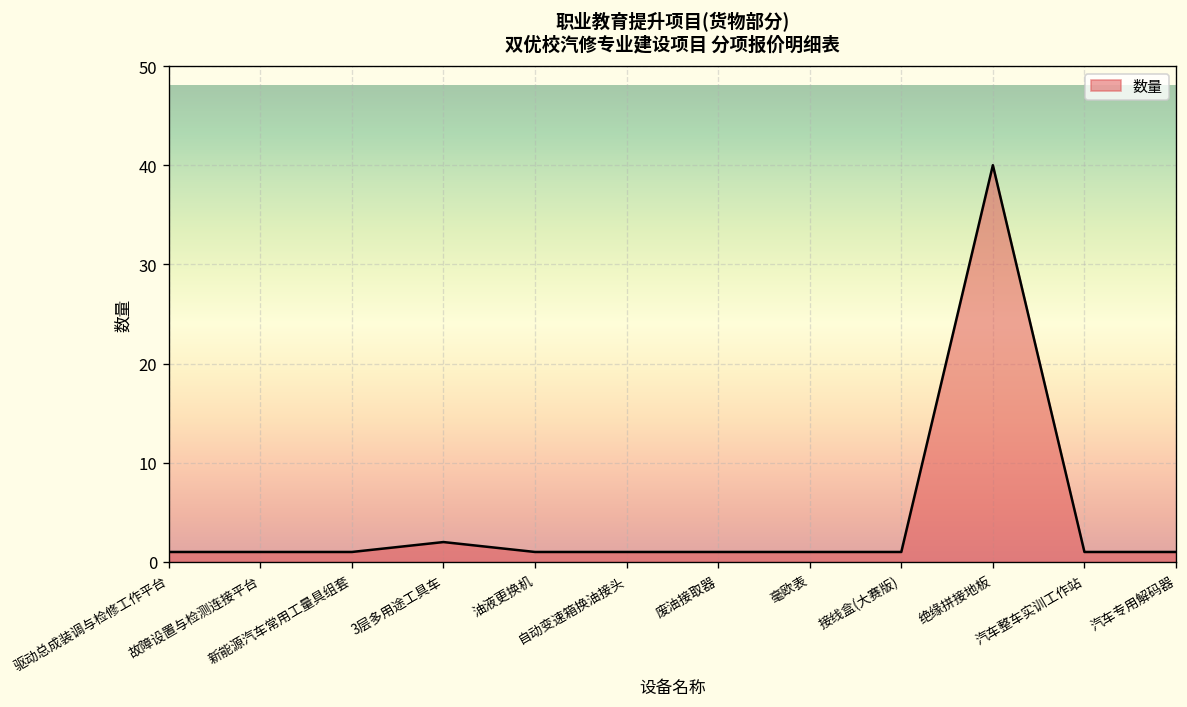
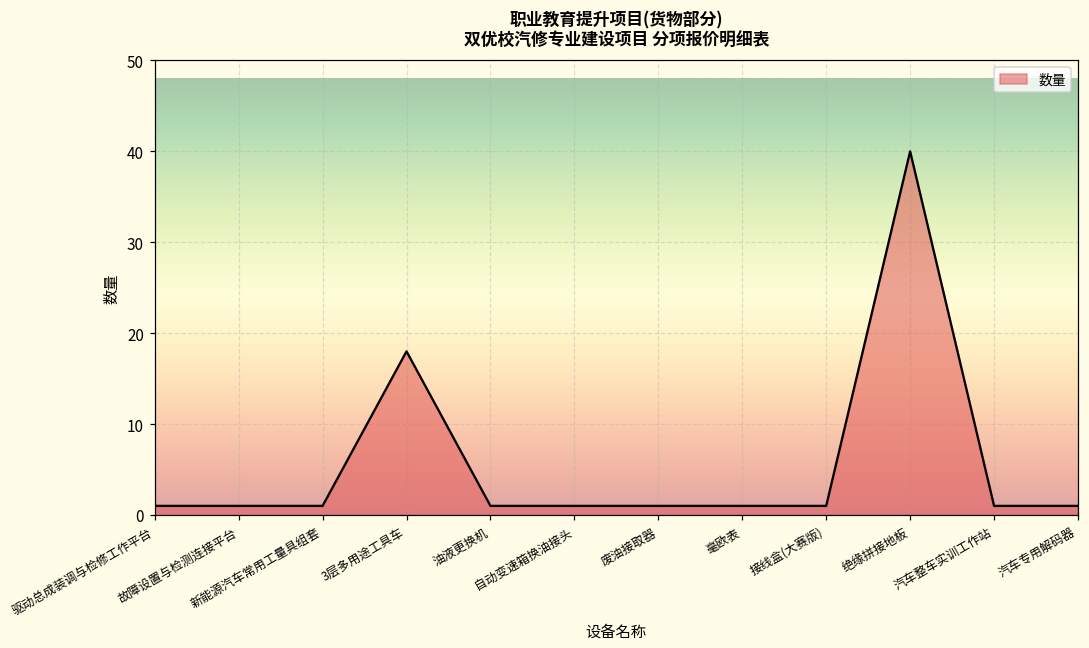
3层多用途工具车: 2 -> 18
